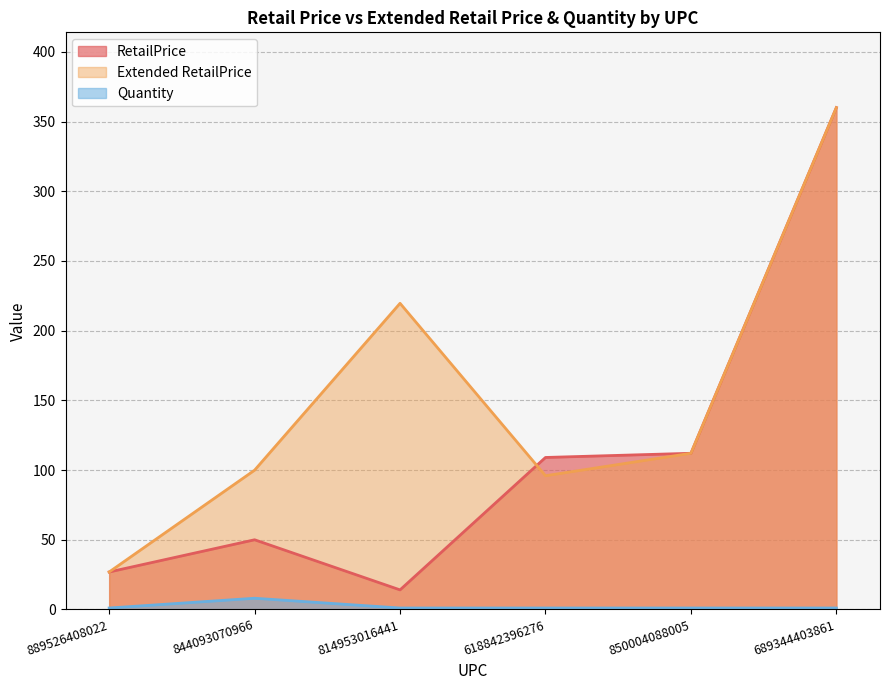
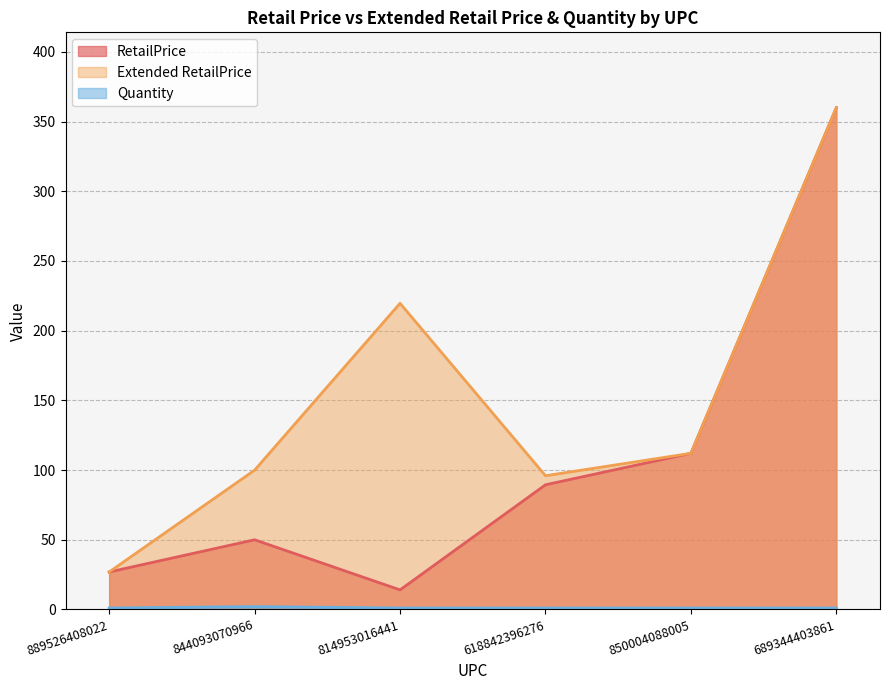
Quantity, 844093070966: 8 -> 2
RetailPrice, 618842396276: 109 -> 89
